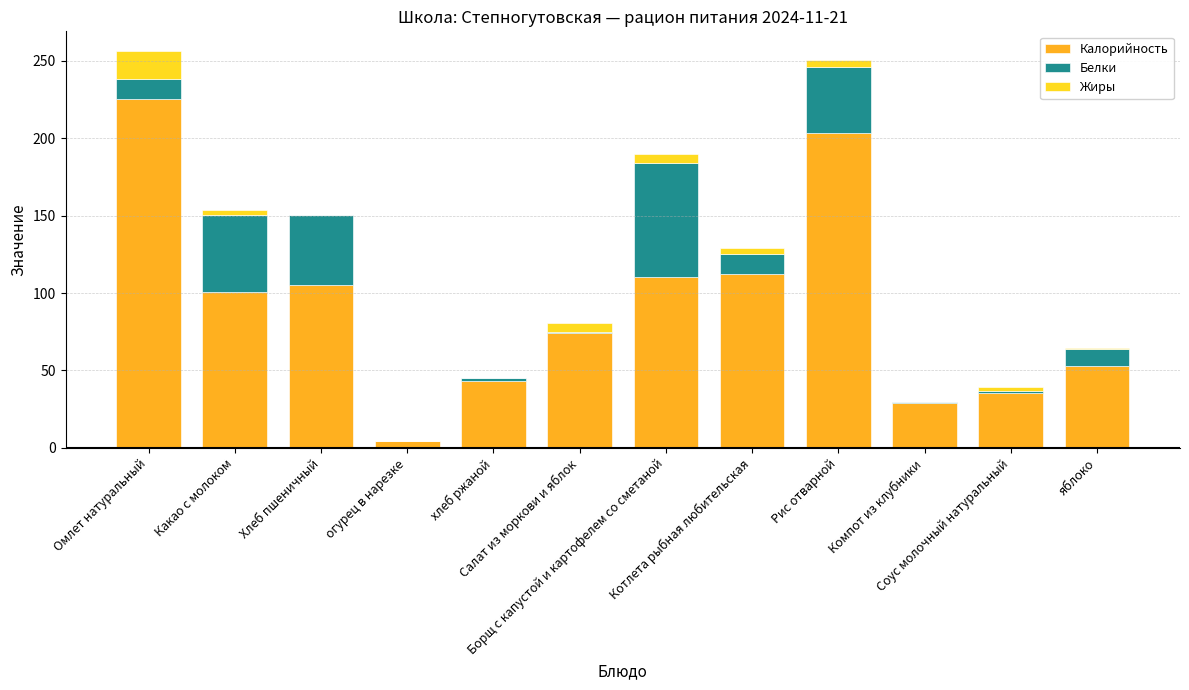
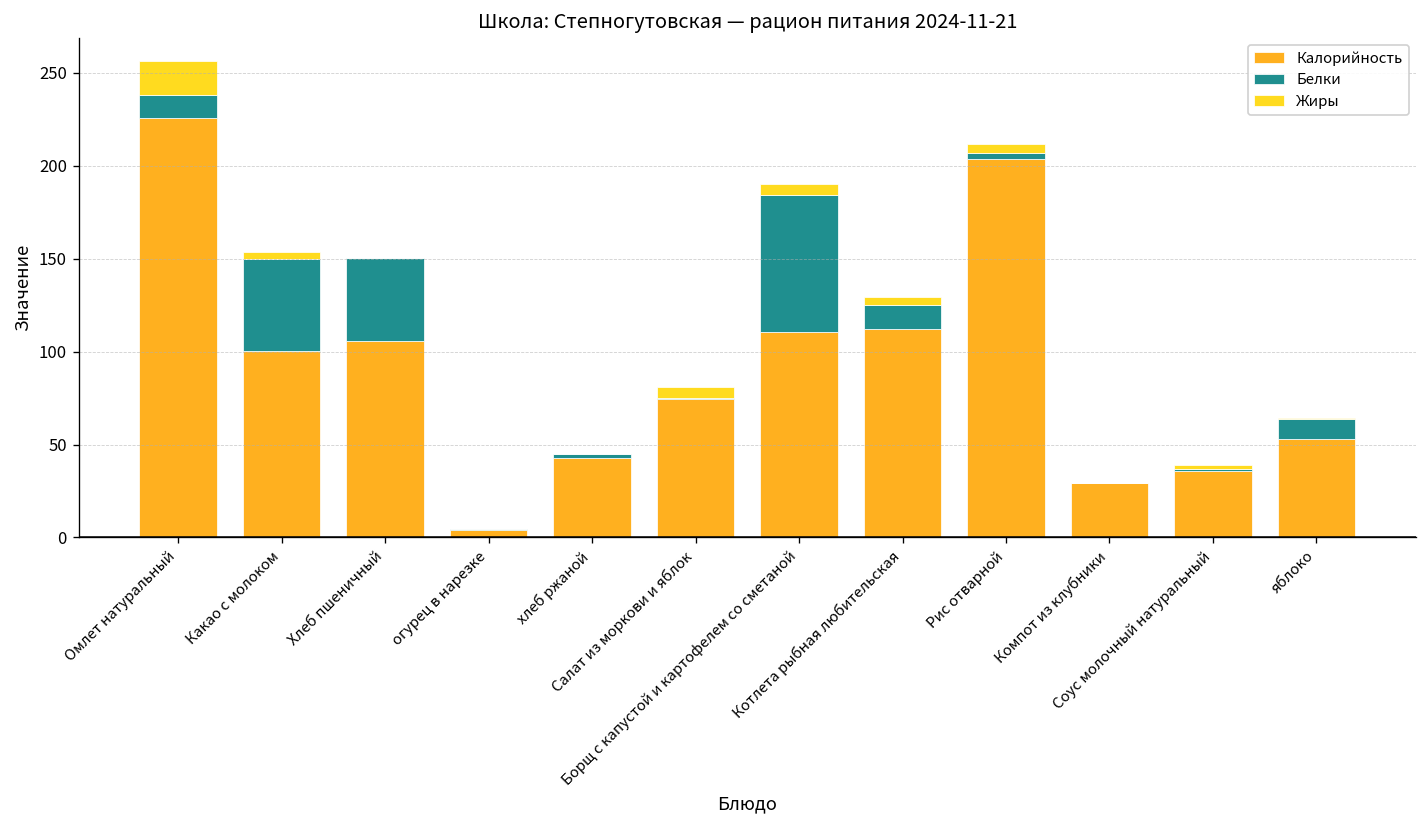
Белки, Рис отварной: 42 -> 4
